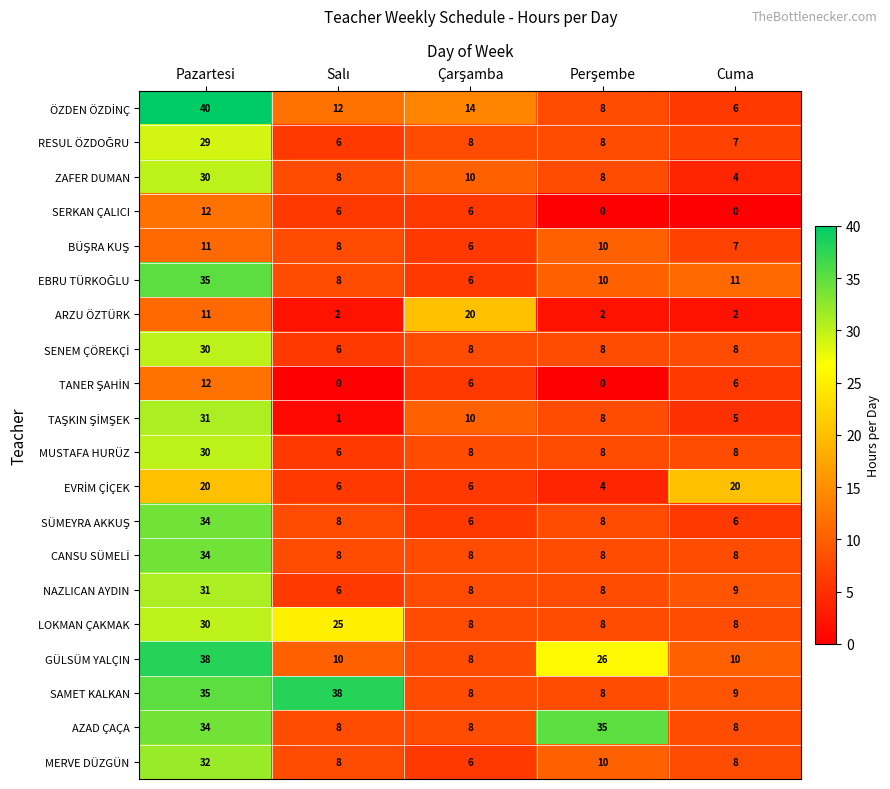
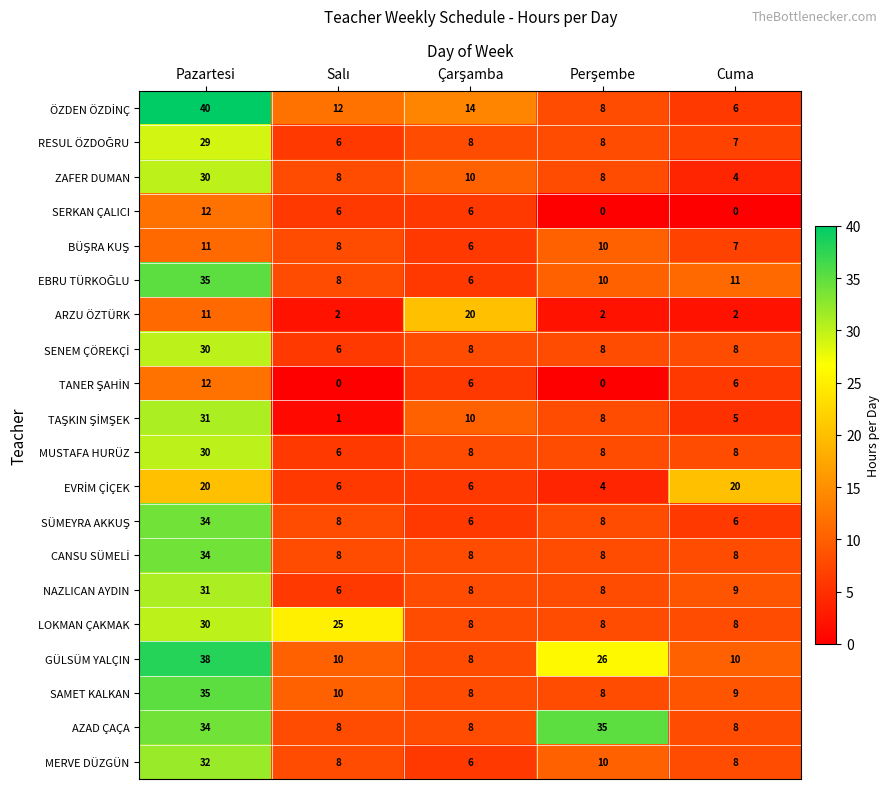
SAMET KALKAN, Salı: 38 -> 10
